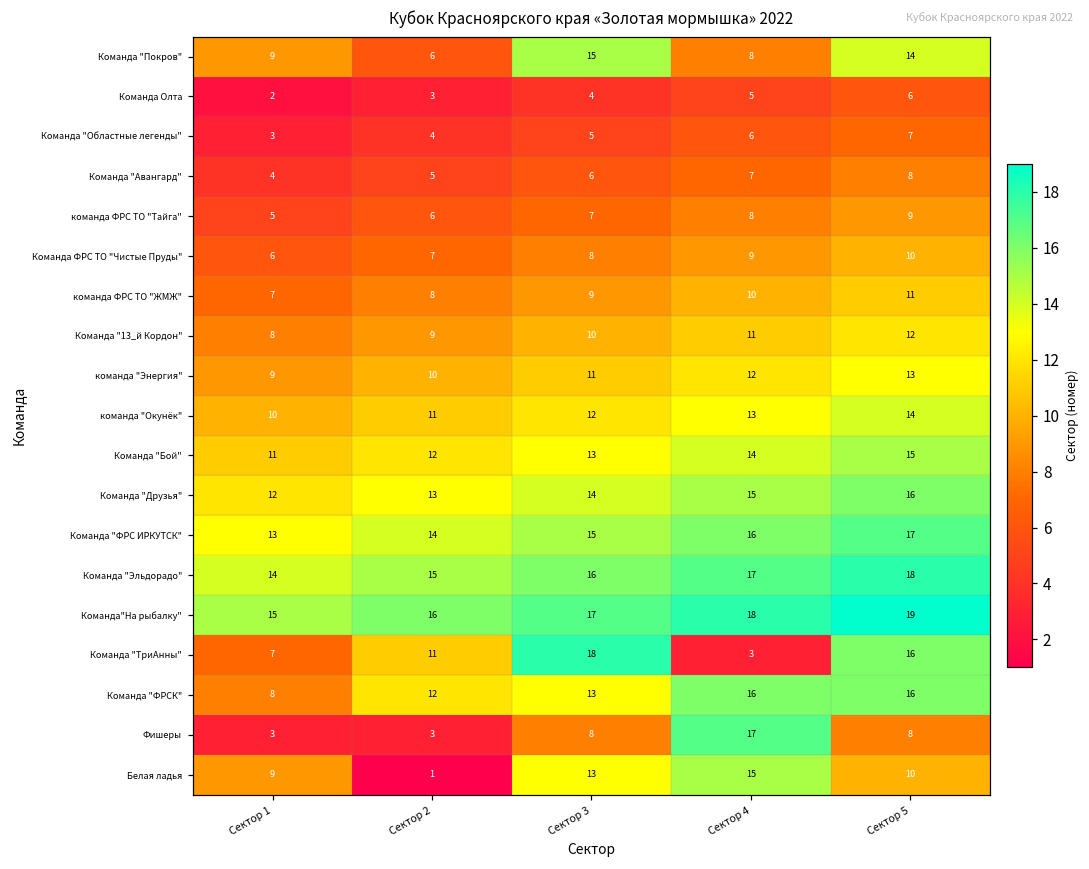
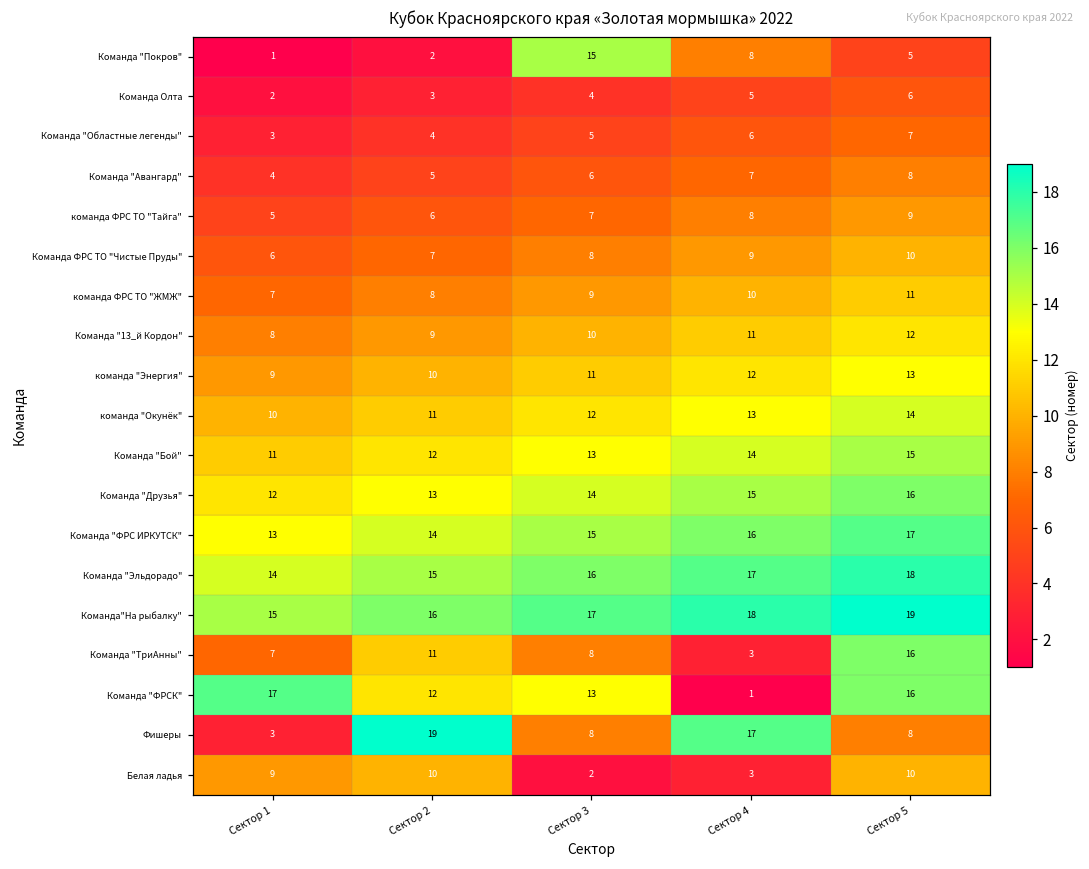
Команда "Покров", Сектор 1: 9 -> 1
Команда "Покров", Сектор 2: 6 -> 2
Команда "Покров", Сектор 5: 14 -> 5
Команда "ТриАнны", Сектор 3: 18 -> 8
Команда "ФРСК", Сектор 1: 8 -> 17
Команда "ФРСК", Сектор 4: 16 -> 1
Фишеры, Сектор 2: 3 -> 19
Белая ладья, Сектор 2: 1 -> 10
Белая ладья, Сектор 3: 13 -> 2
Белая ладья, Сектор 4: 15 -> 3
